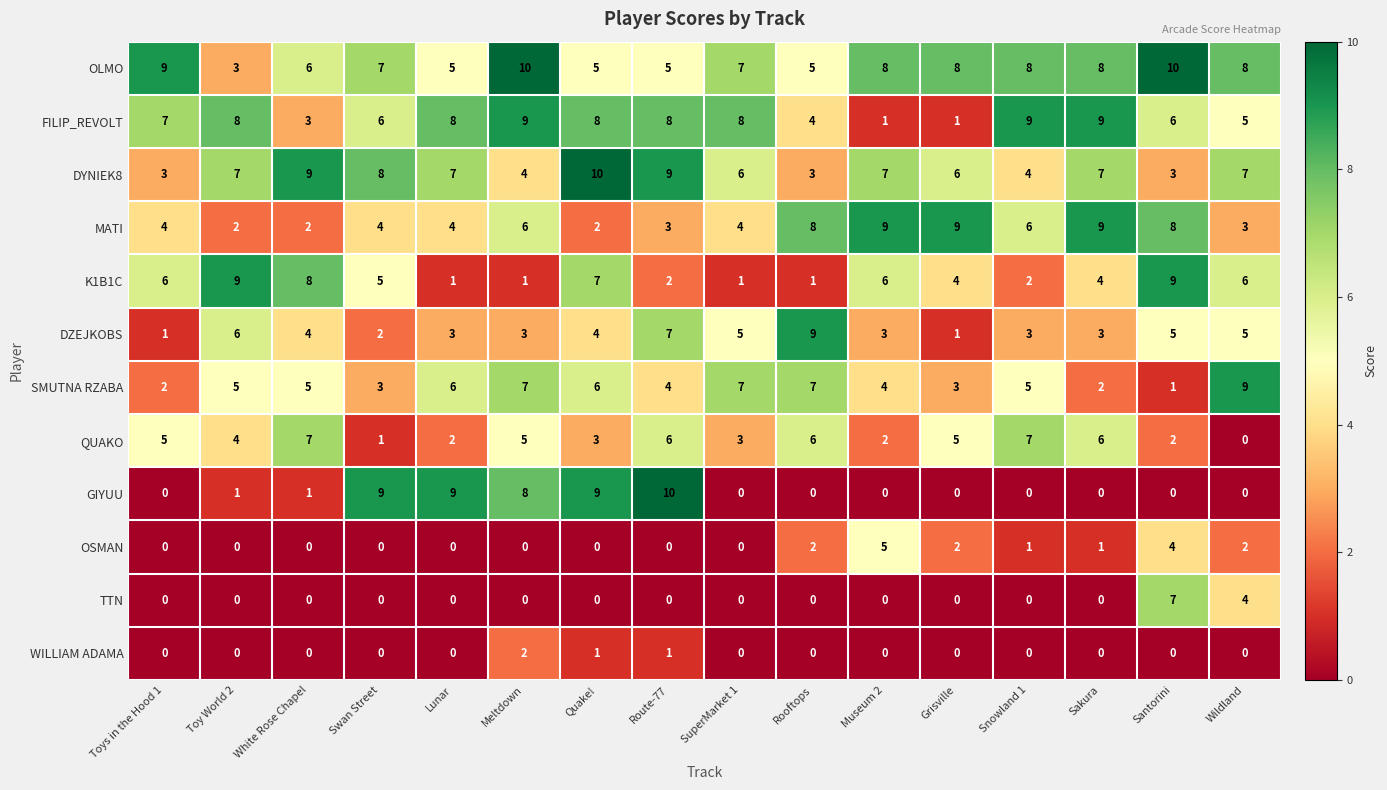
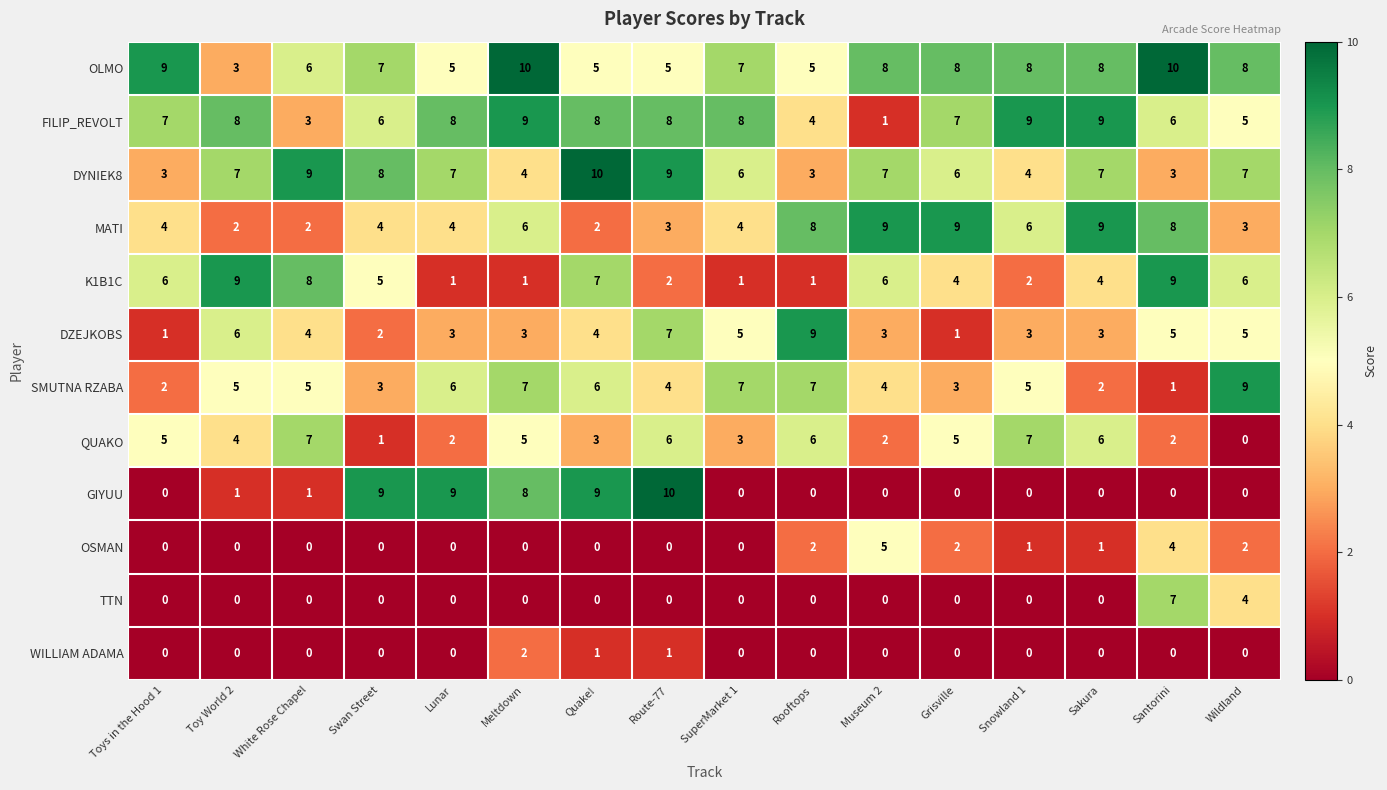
FILIP_REVOLT, Grisville: 1 -> 7
